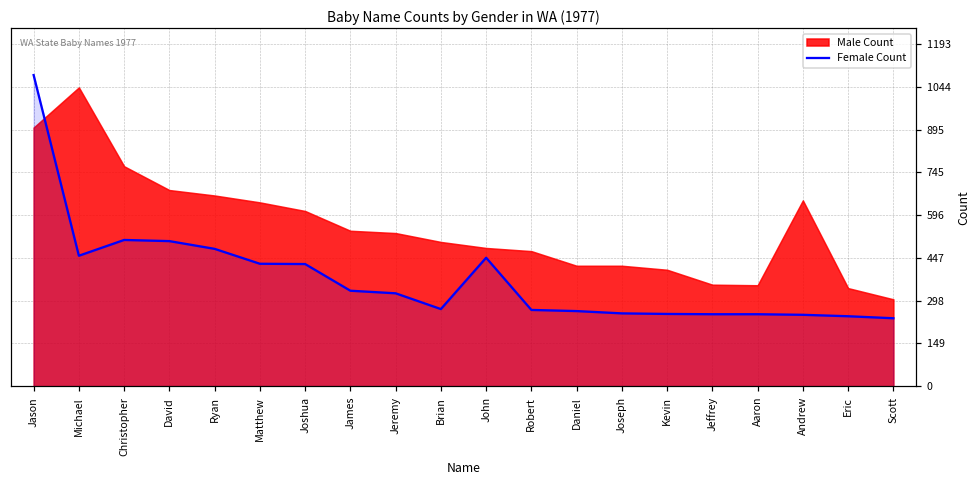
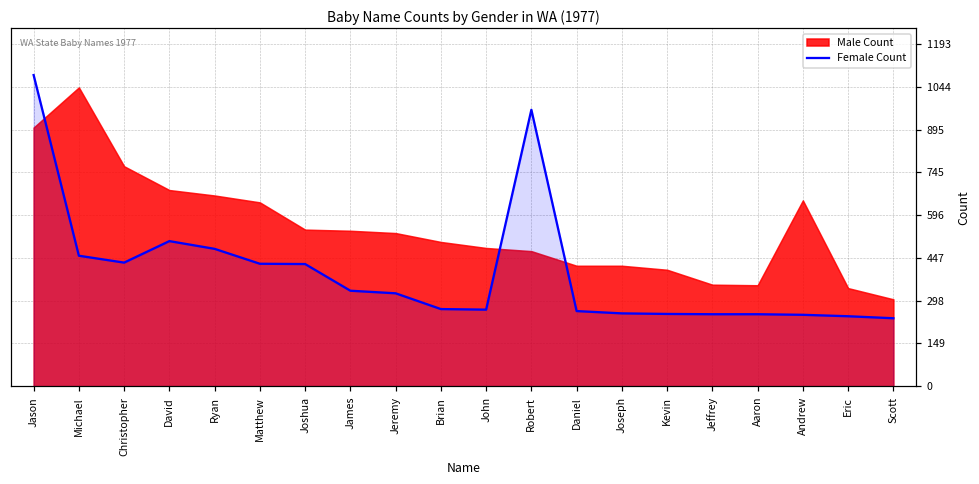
Female Count, Christopher: 510 -> 430
Male Count, Joshua: 610 -> 550
Female Count, John: 450 -> 270
Female Count, Robert: 270 -> 960
